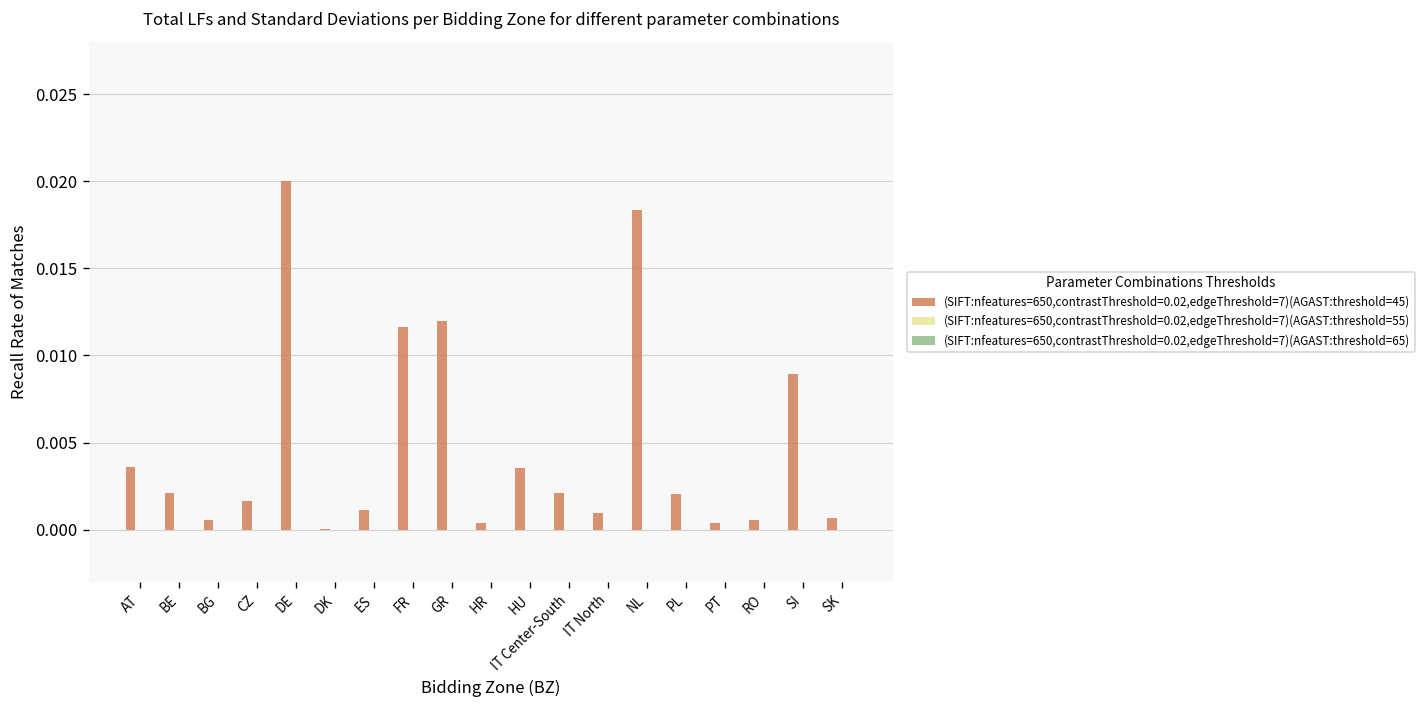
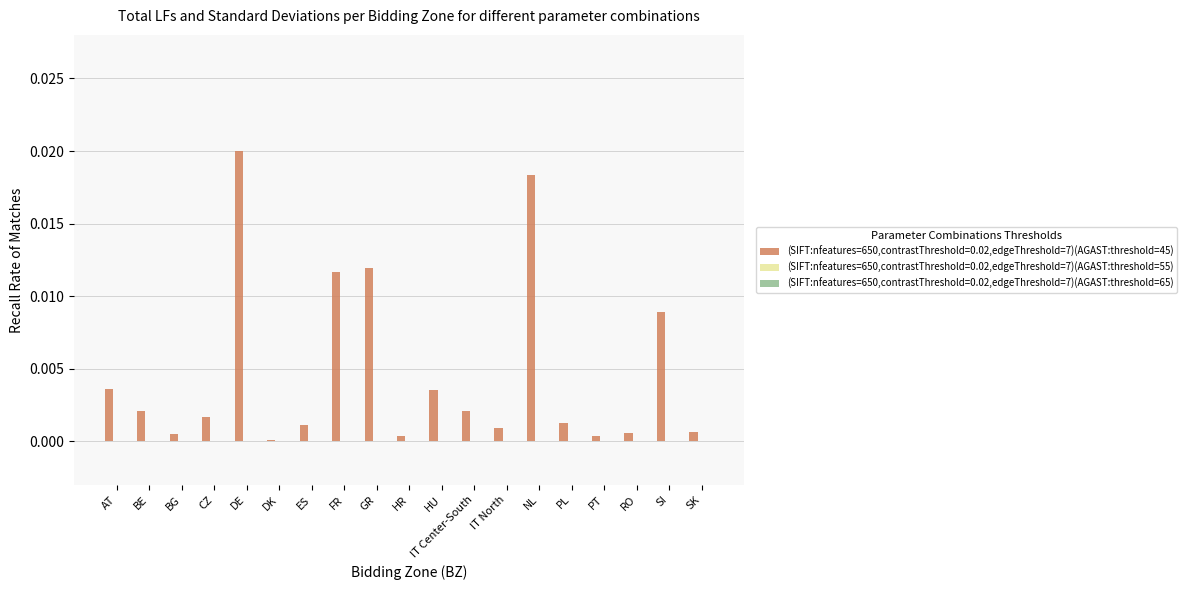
(SIFT:nfeatures=650,contrastThreshold=0.02,edgeThreshold=7)(AGAST:threshold=45), PL: 0.0020 -> 0.0012
